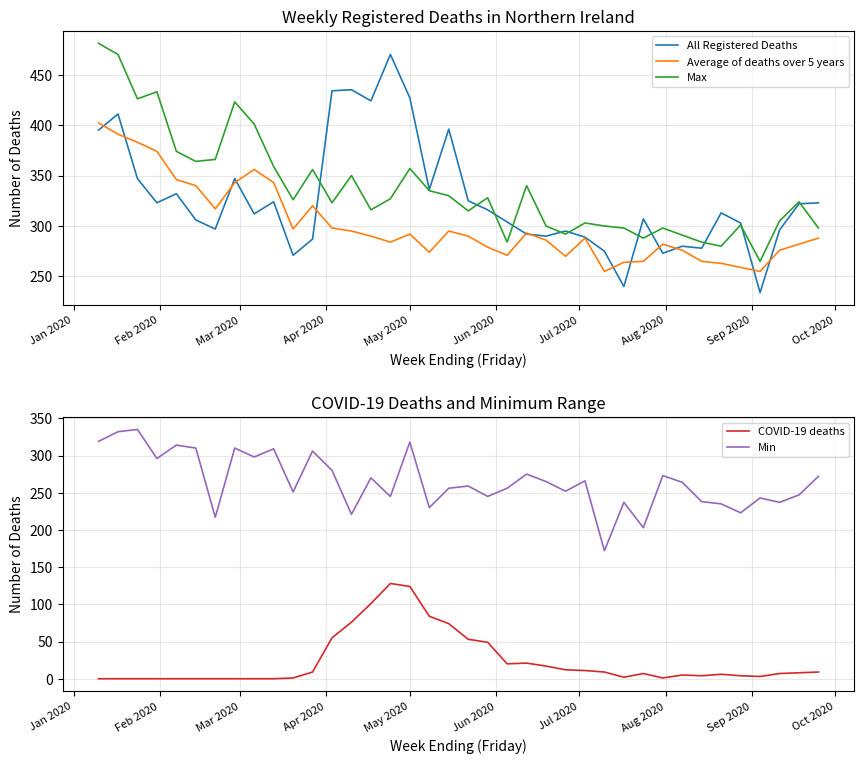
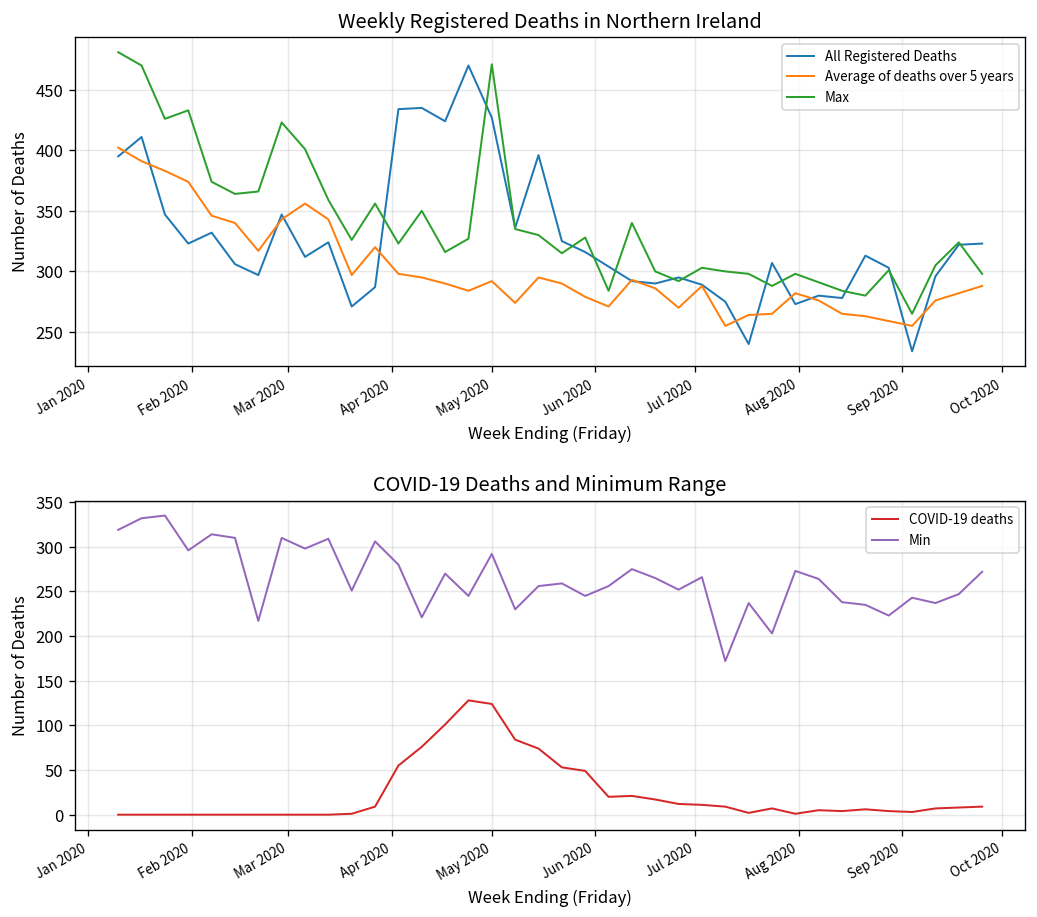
Weekly Registered Deaths in Northern Ireland, Max, May 2020: 357 -> 471
COVID-19 Deaths and Minimum Range, Min, May 2020: 320 -> 290
